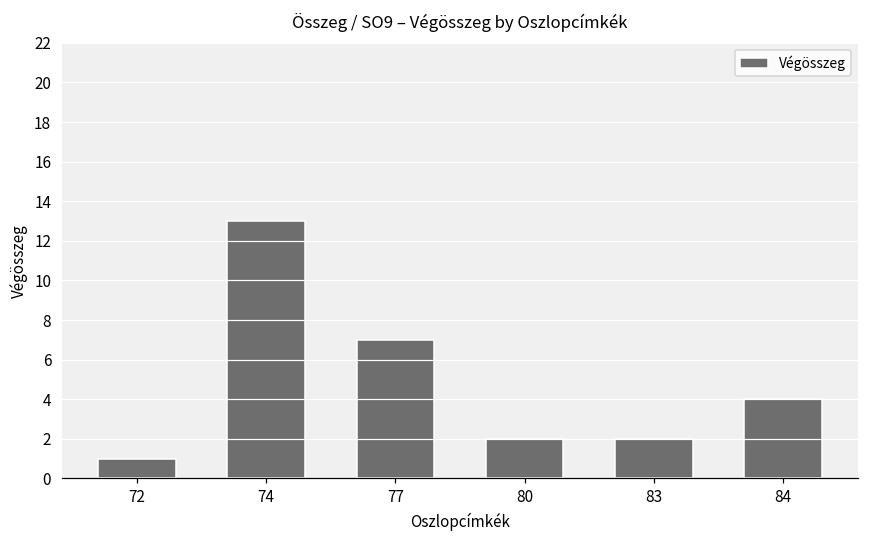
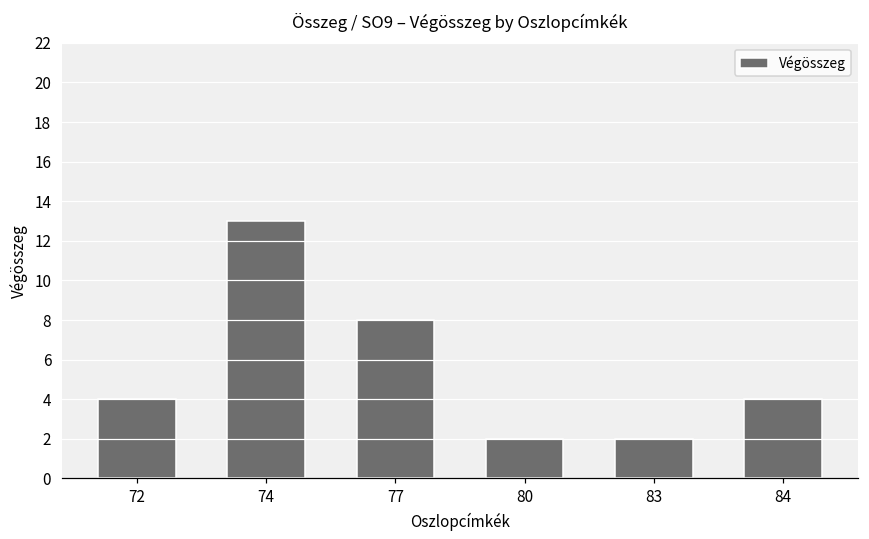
72: 1 -> 4
77: 7 -> 8
